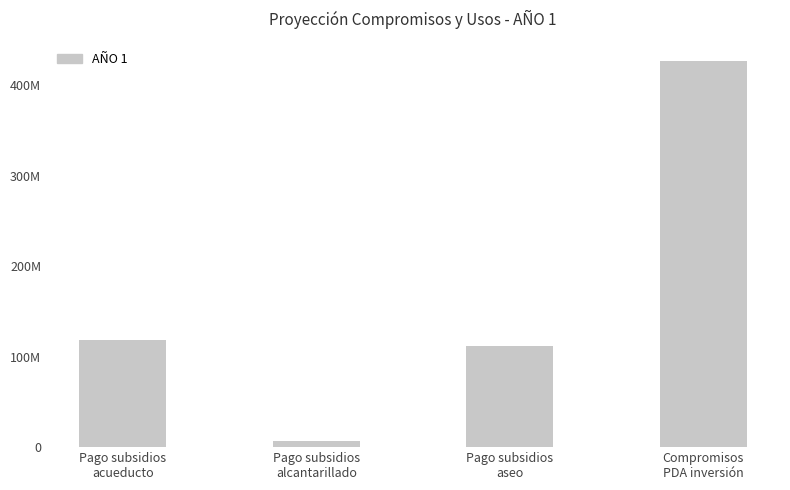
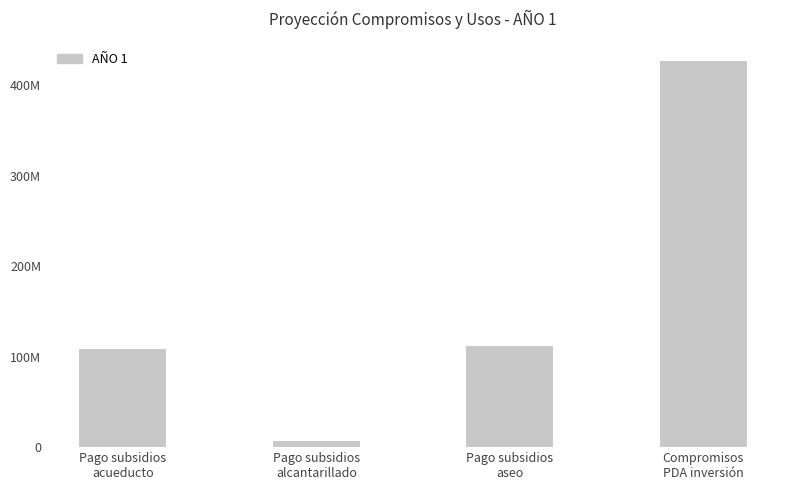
Pago subsidios acueducto: 120000000 -> 110000000
